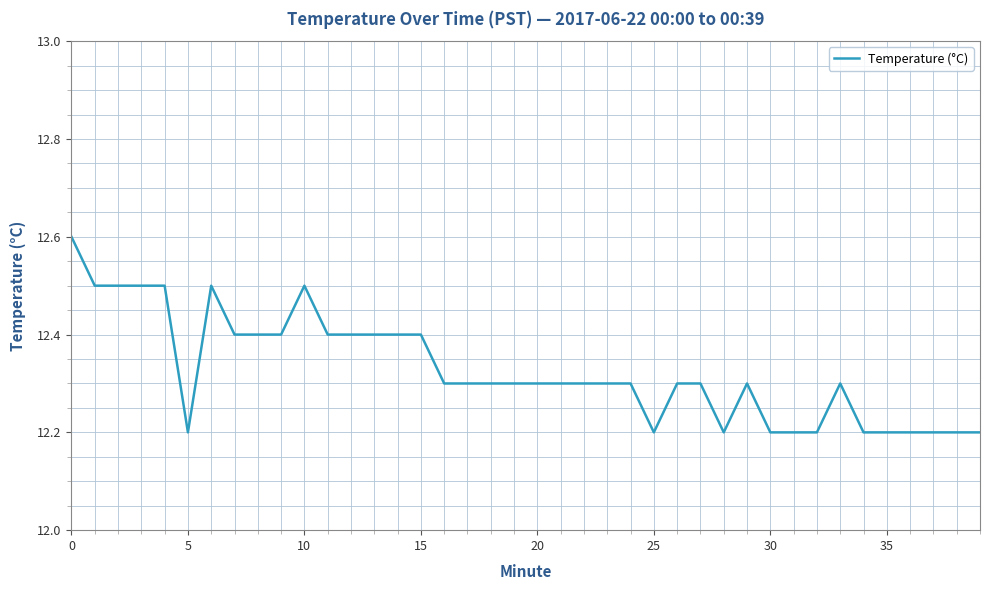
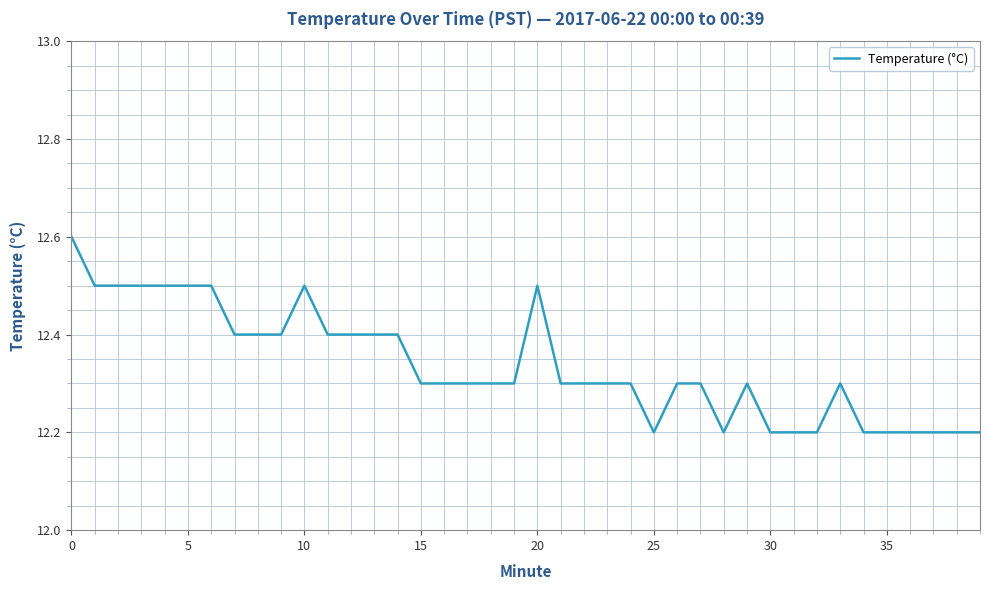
5: 12.2 -> 12.5
15: 12.4 -> 12.3
20: 12.3 -> 12.5
